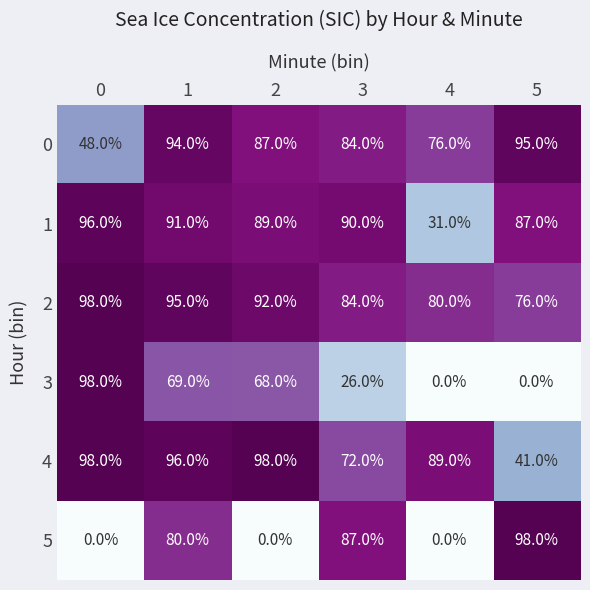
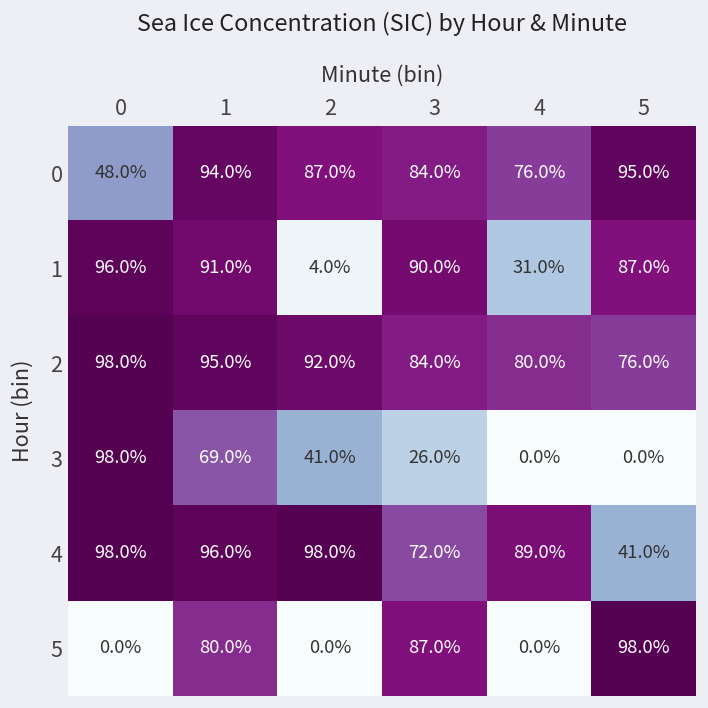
1, 2: 89.0% -> 4.0%
3, 2: 68.0% -> 41.0%
